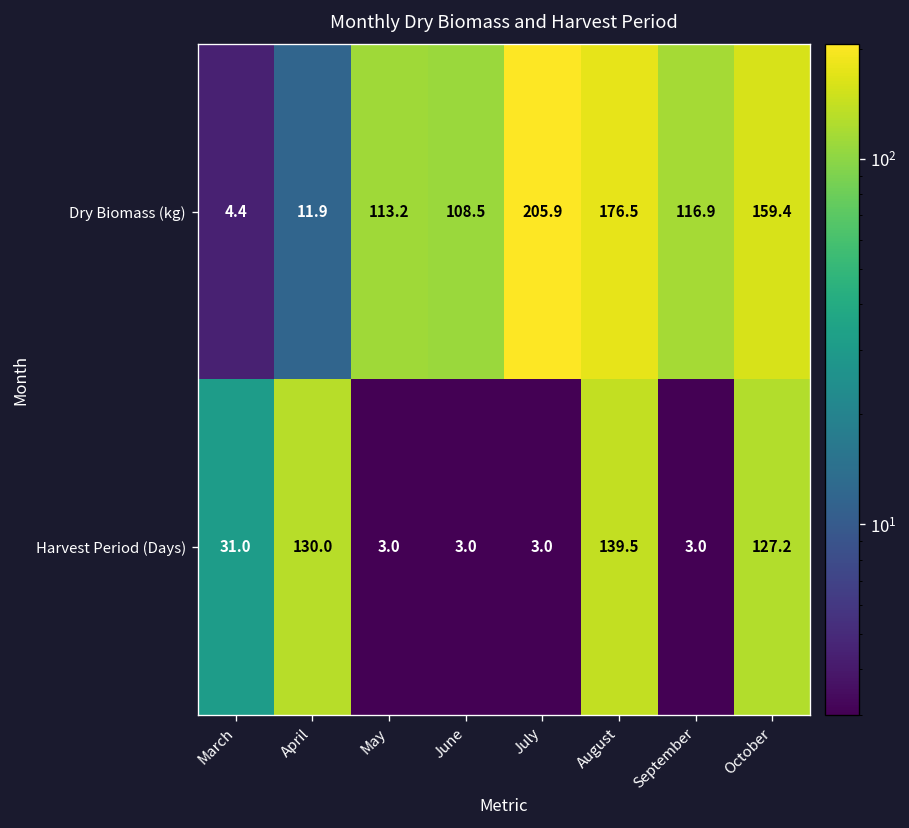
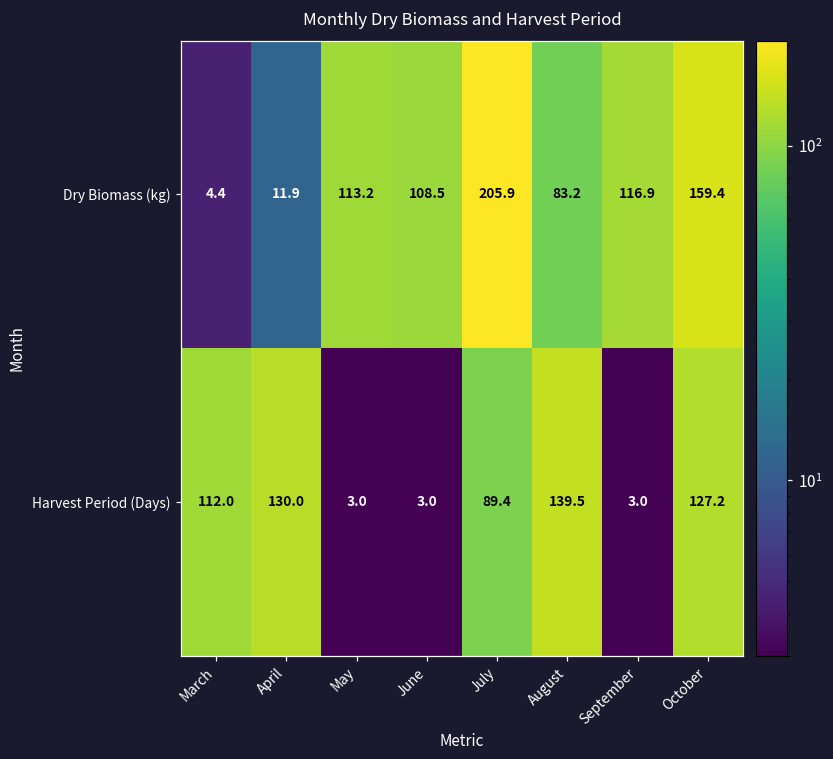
Dry Biomass (kg), August: 176.5 -> 83.2
Harvest Period (Days), March: 31.0 -> 112.0
Harvest Period (Days), July: 3.0 -> 89.4
